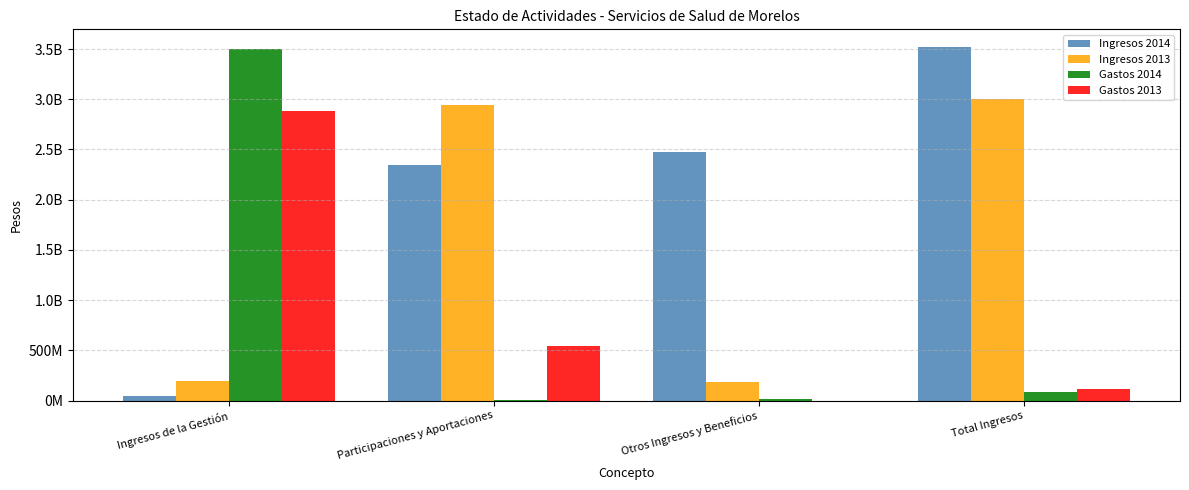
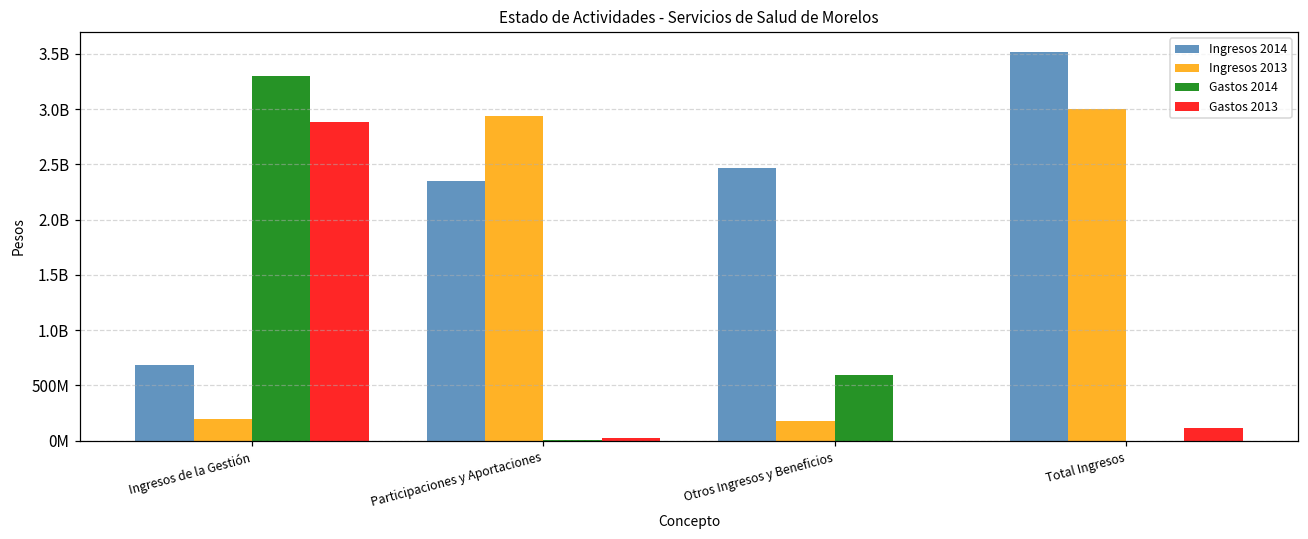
Ingresos 2014, Ingresos de la Gestión: 50000000 -> 680000000
Gastos 2014, Ingresos de la Gestión: 3500000000 -> 3300000000
Gastos 2013, Participaciones y Aportaciones: 550000000 -> 20000000
Gastos 2014, Otros Ingresos y Beneficios: 20000000 -> 600000000
Gastos 2014, Total Ingresos: 90000000 -> 0
